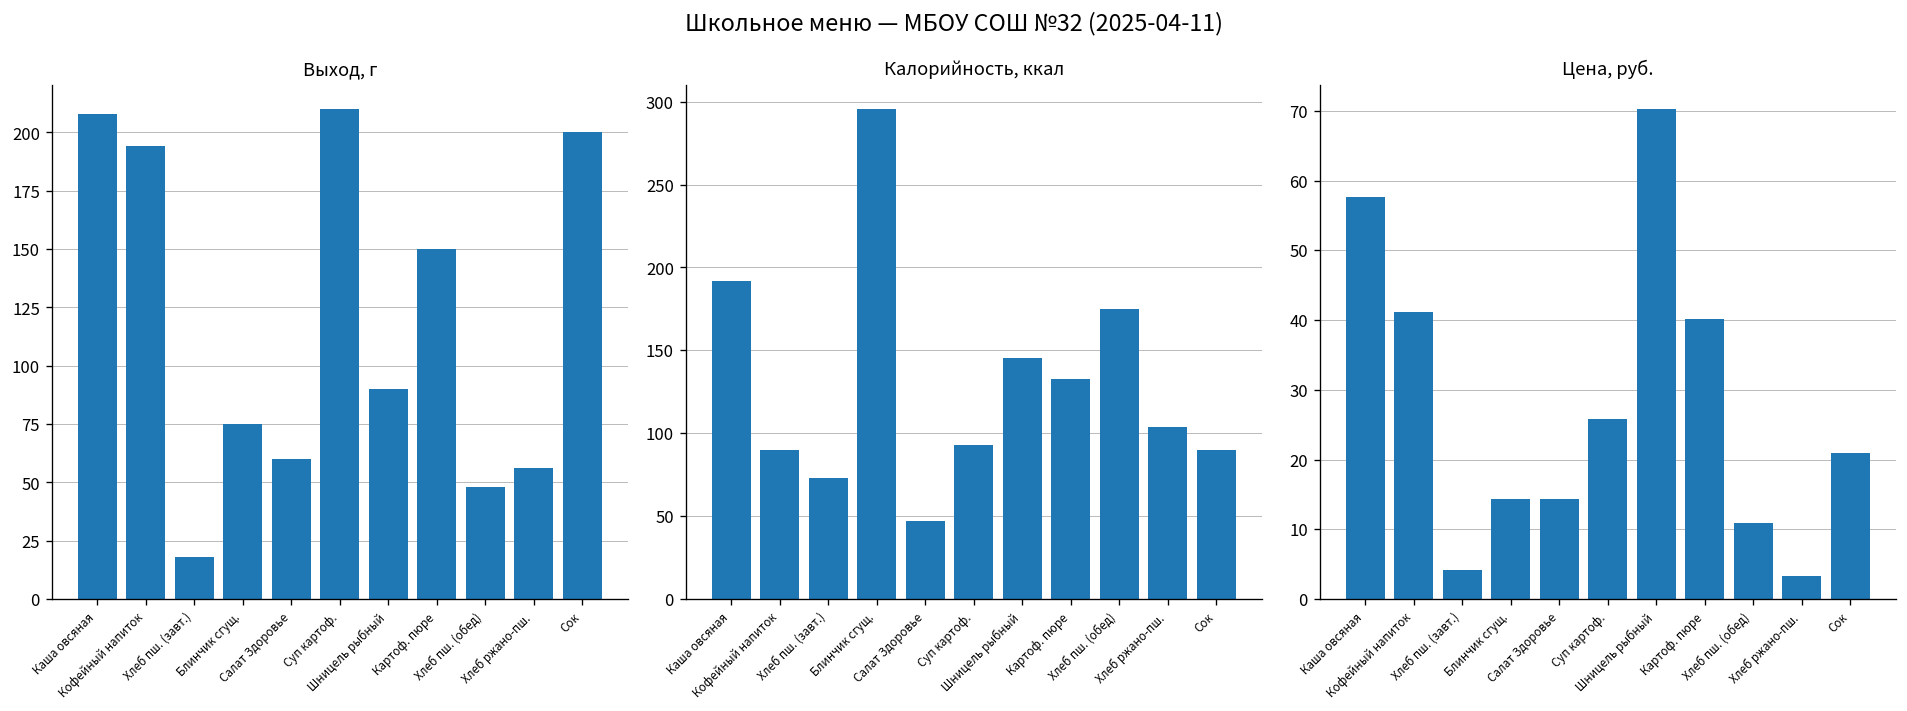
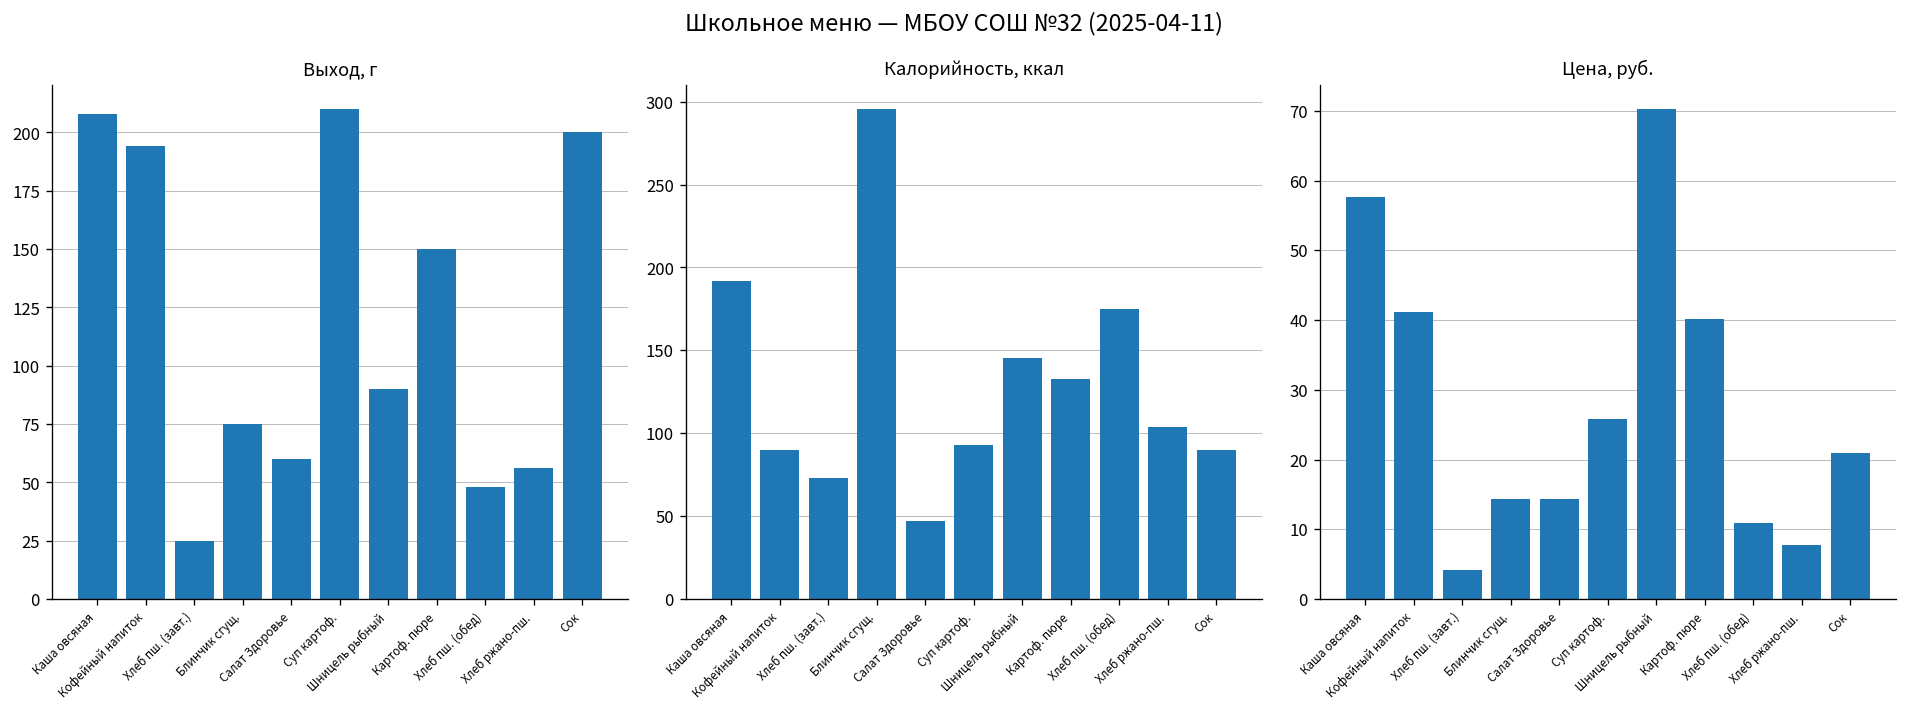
Выход, г, Хлеб пш. (завт.): 18 -> 25
Цена, руб., Хлеб ржано-пш.: 3 -> 8
